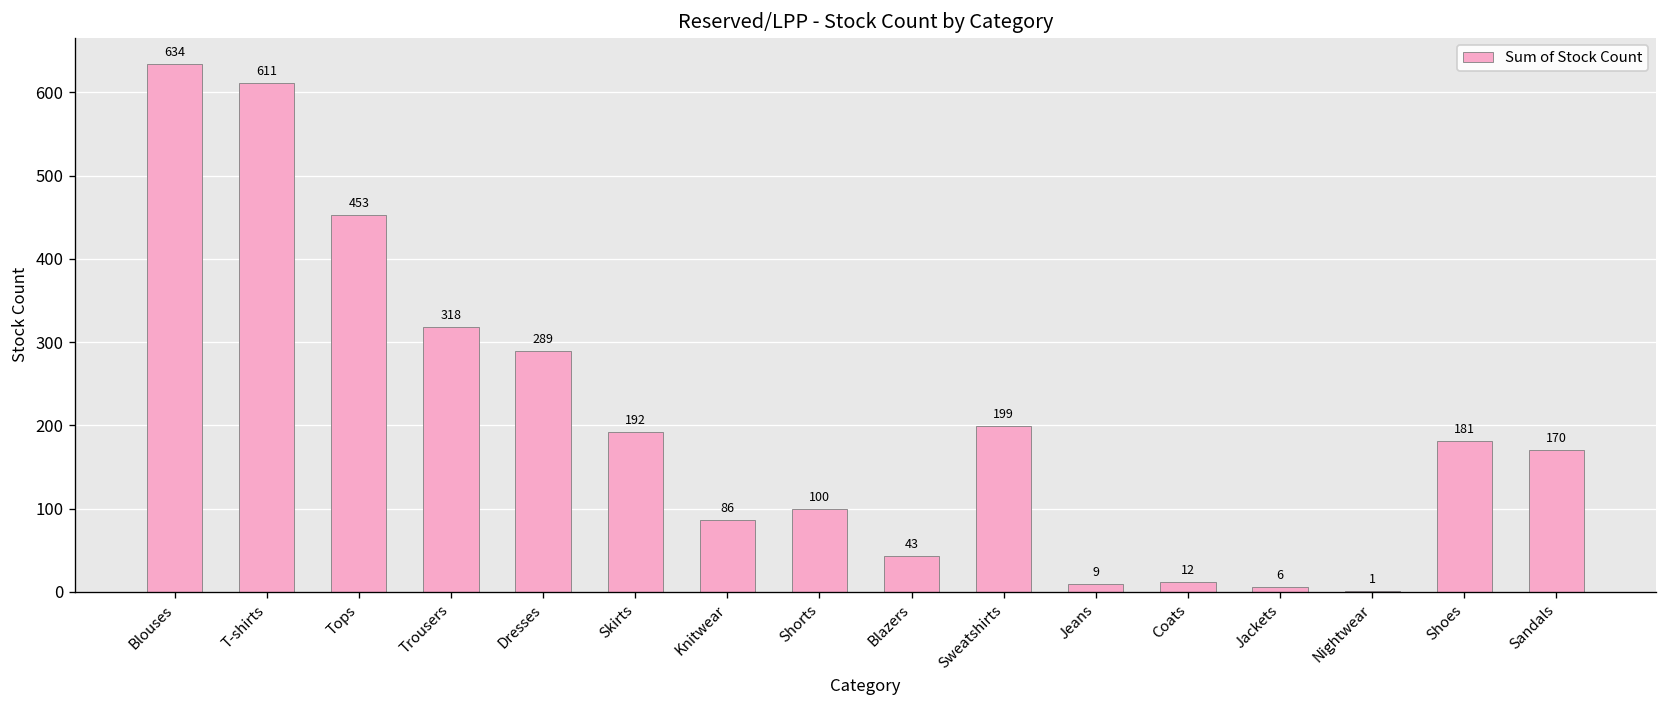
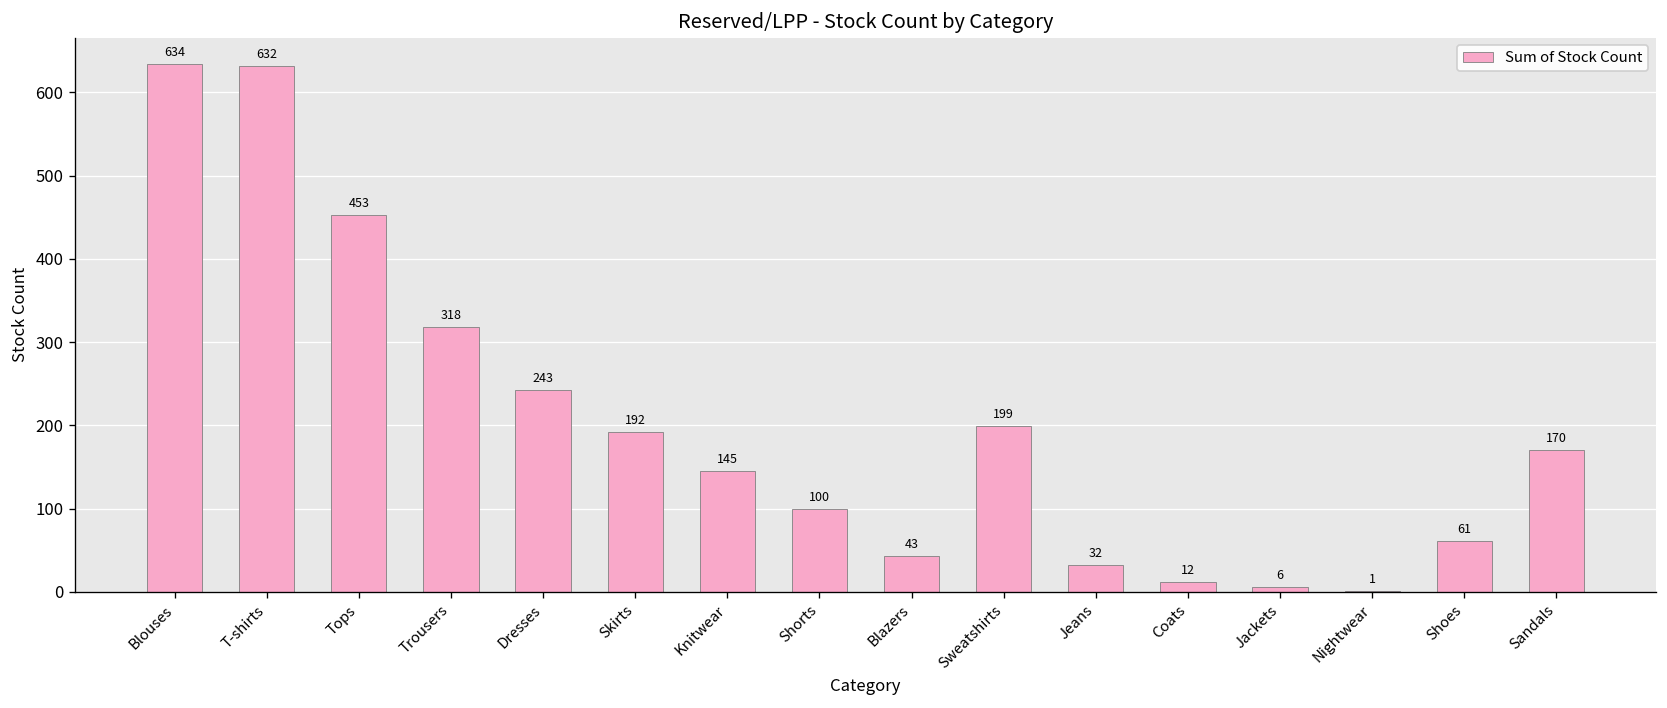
T-shirts: 611 -> 632
Dresses: 289 -> 243
Knitwear: 86 -> 145
Jeans: 9 -> 32
Shoes: 181 -> 61
